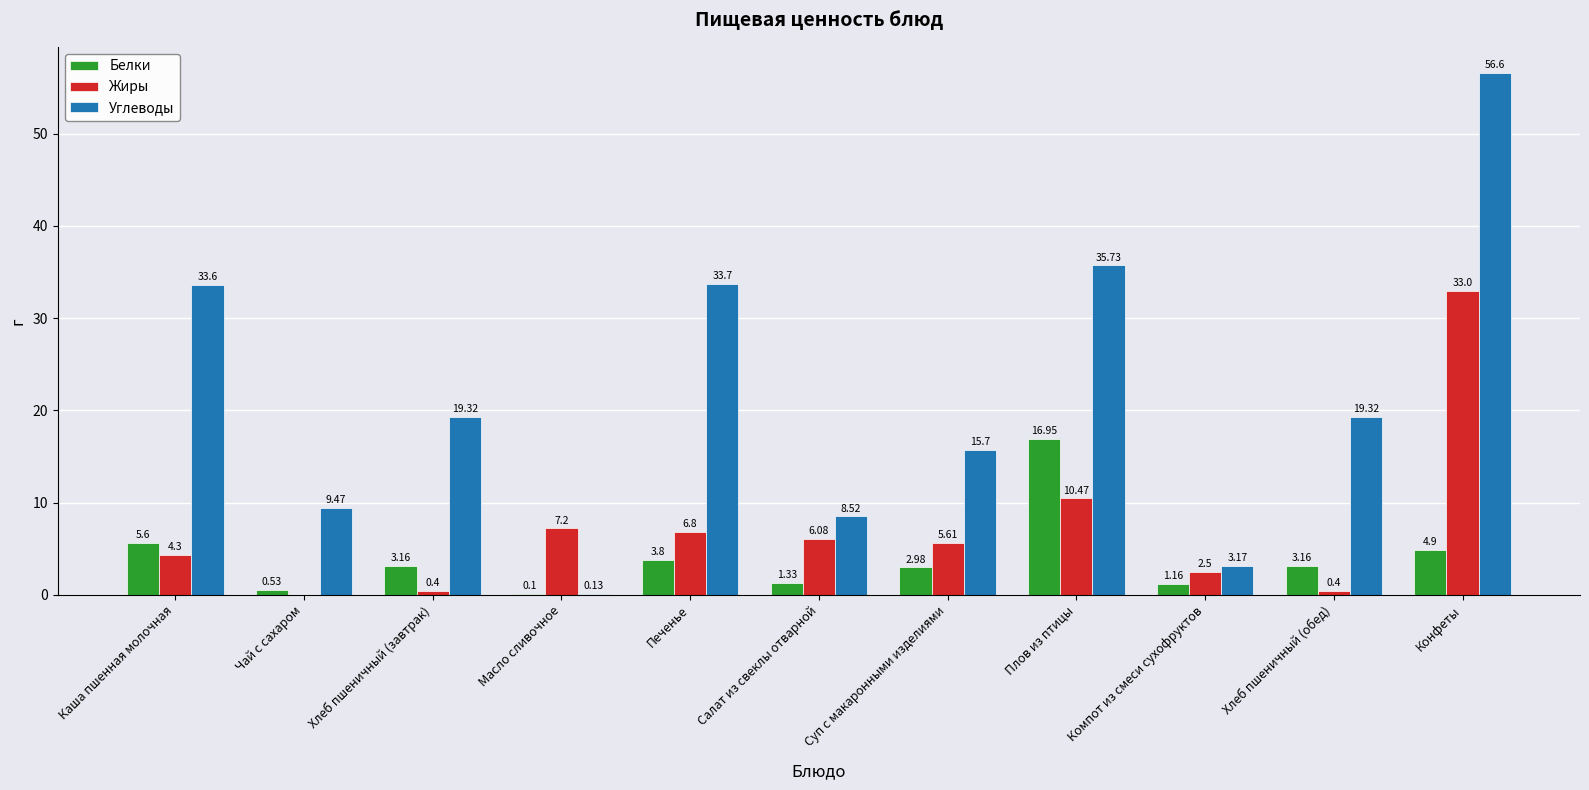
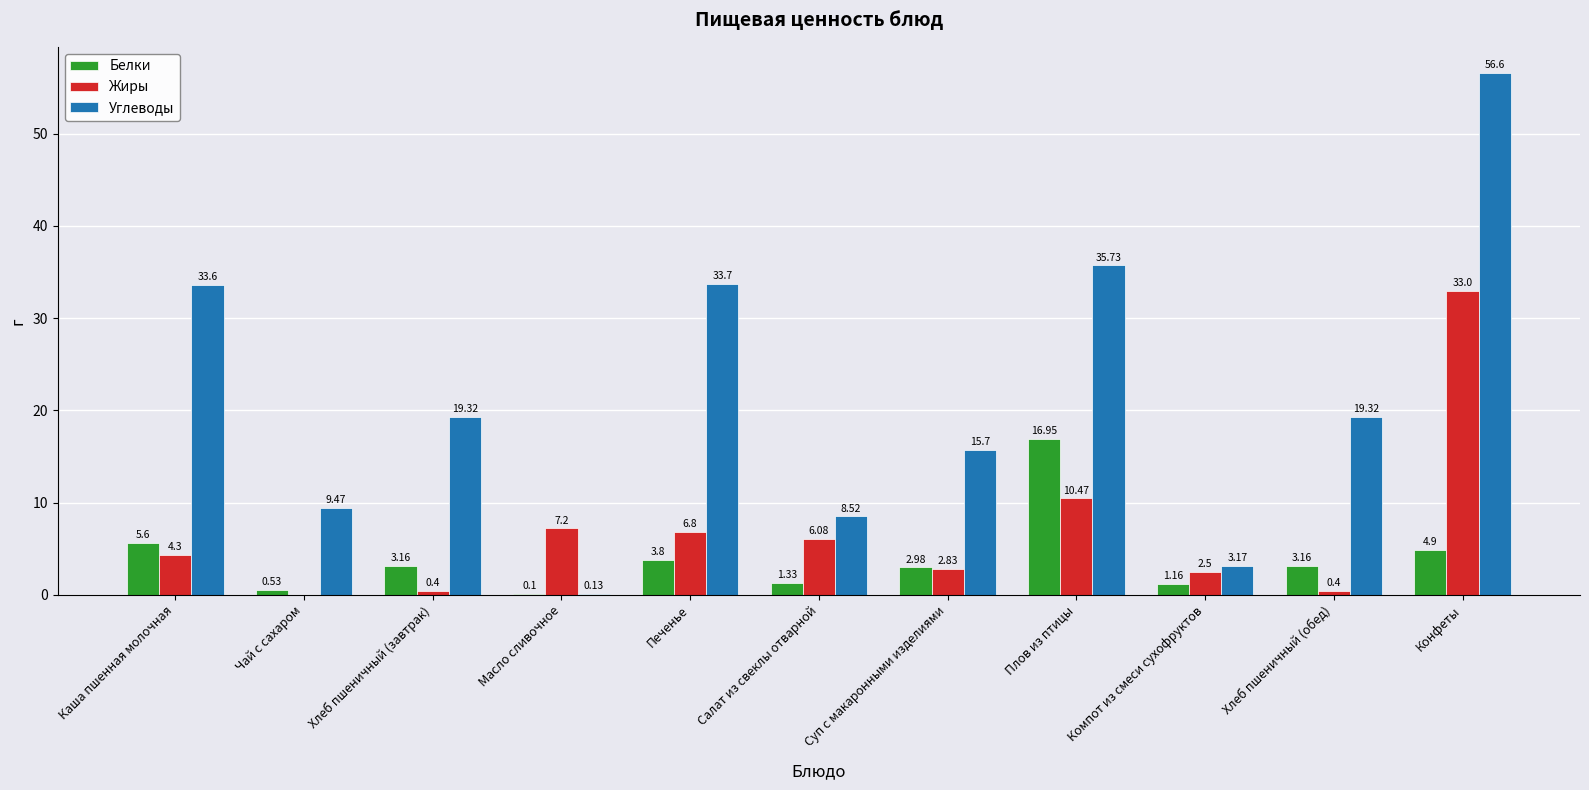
Жиры, Суп с макаронными изделиями: 5.61 -> 2.83
